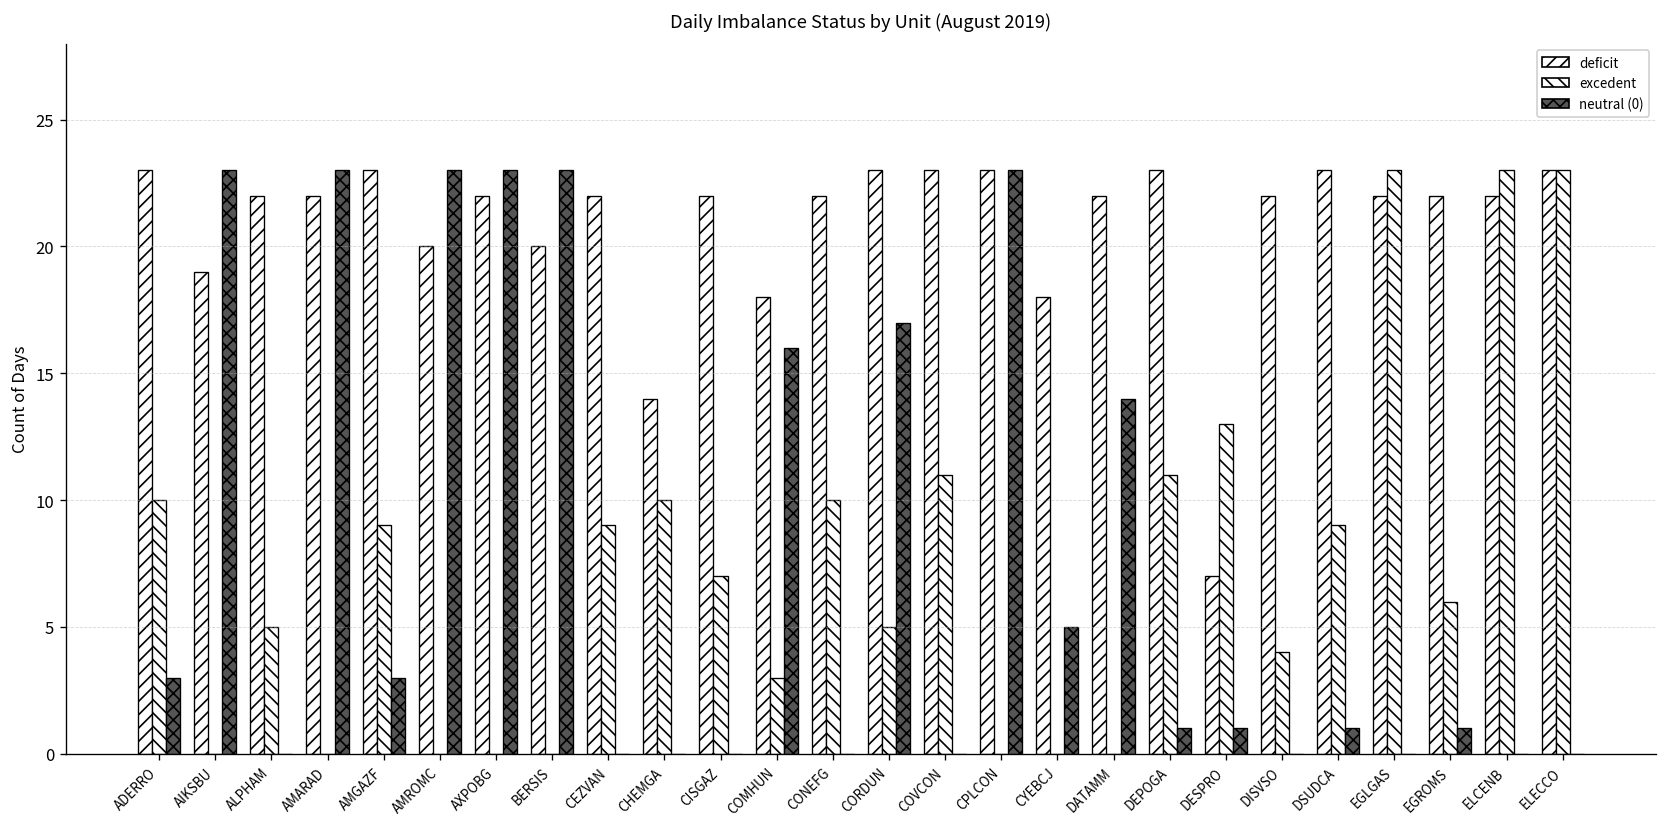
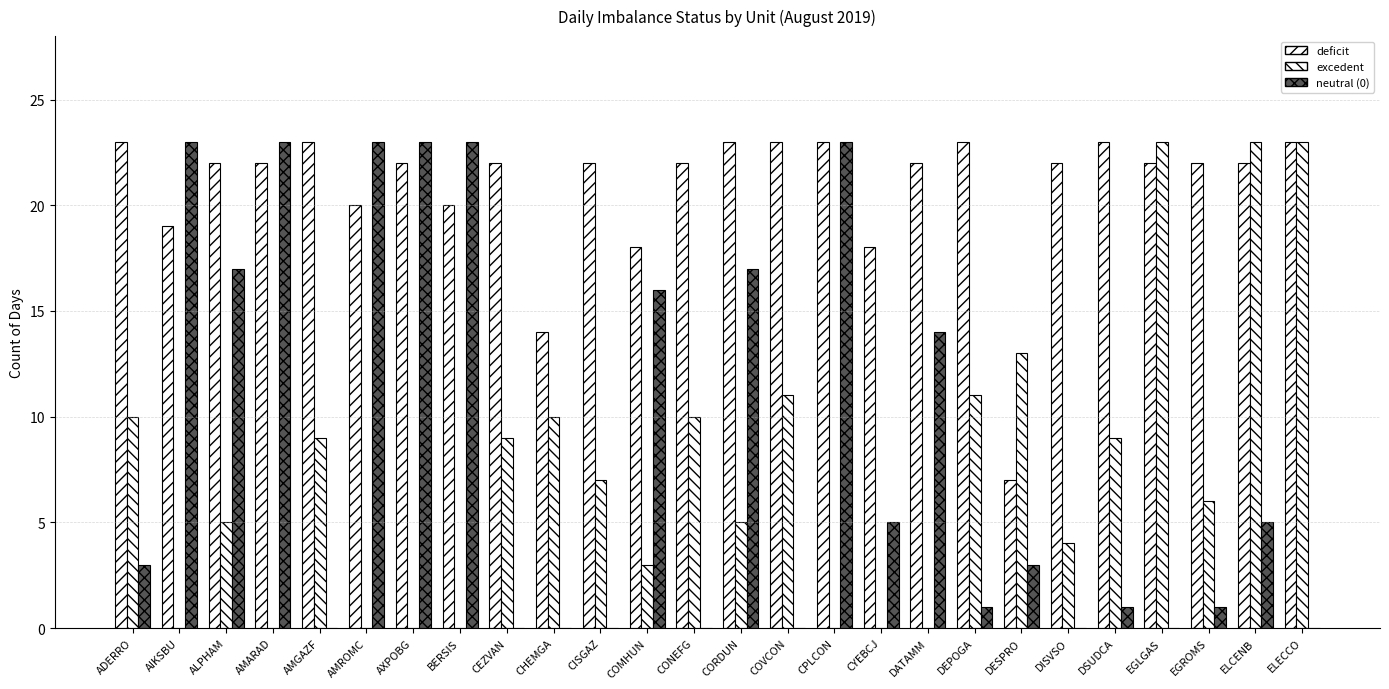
neutral (0), ALPHAM: 0 -> 17
neutral (0), AMGAZF: 3 -> 0
neutral (0), DESPRO: 1 -> 3
neutral (0), ELCENB: 0 -> 5
